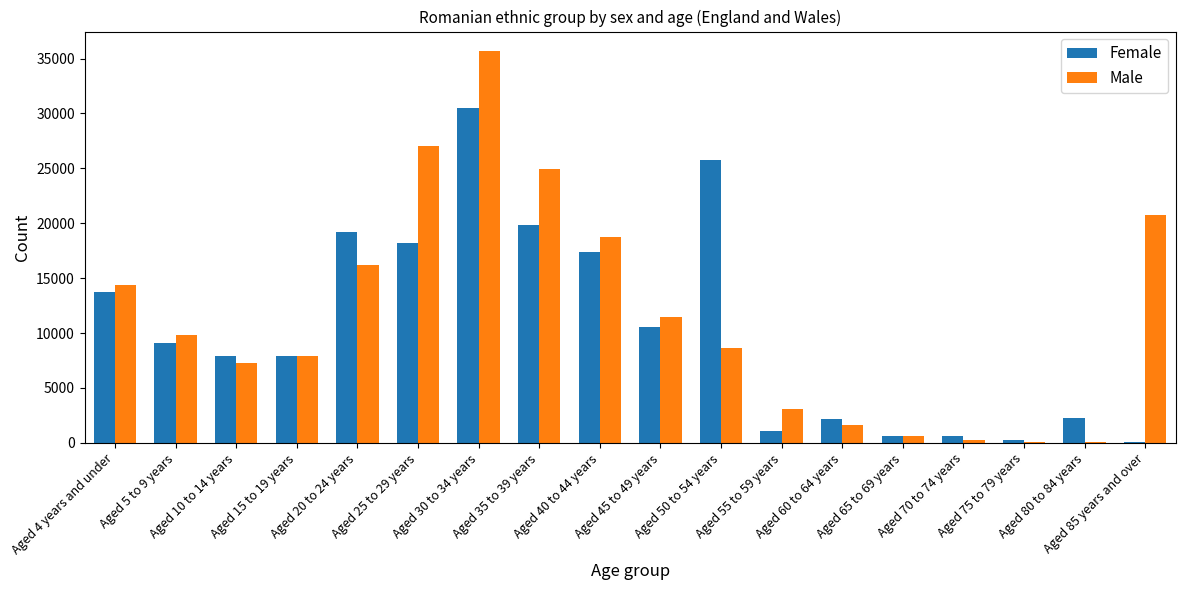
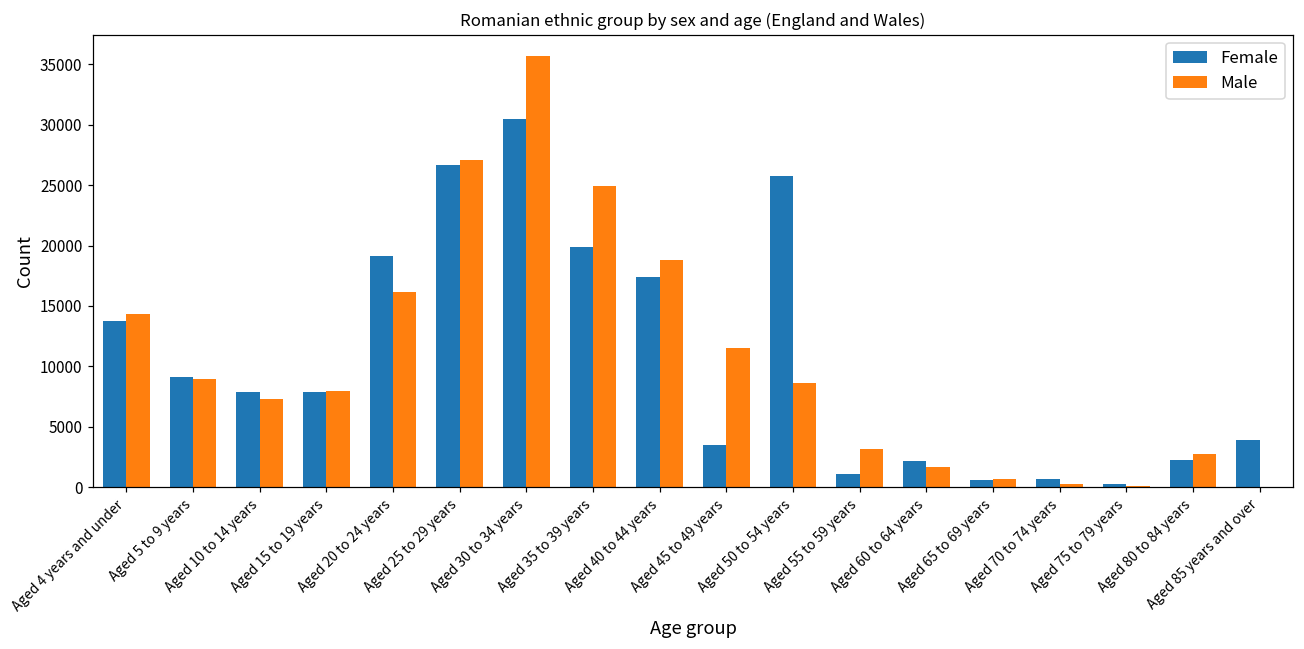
Male, Aged 5 to 9 years: 9800 -> 9000
Female, Aged 25 to 29 years: 18200 -> 26700
Female, Aged 45 to 49 years: 10600 -> 3500
Male, Aged 80 to 84 years: 0 -> 2700
Female, Aged 85 years and over: 100 -> 3900
Male, Aged 85 years and over: 20700 -> 0
